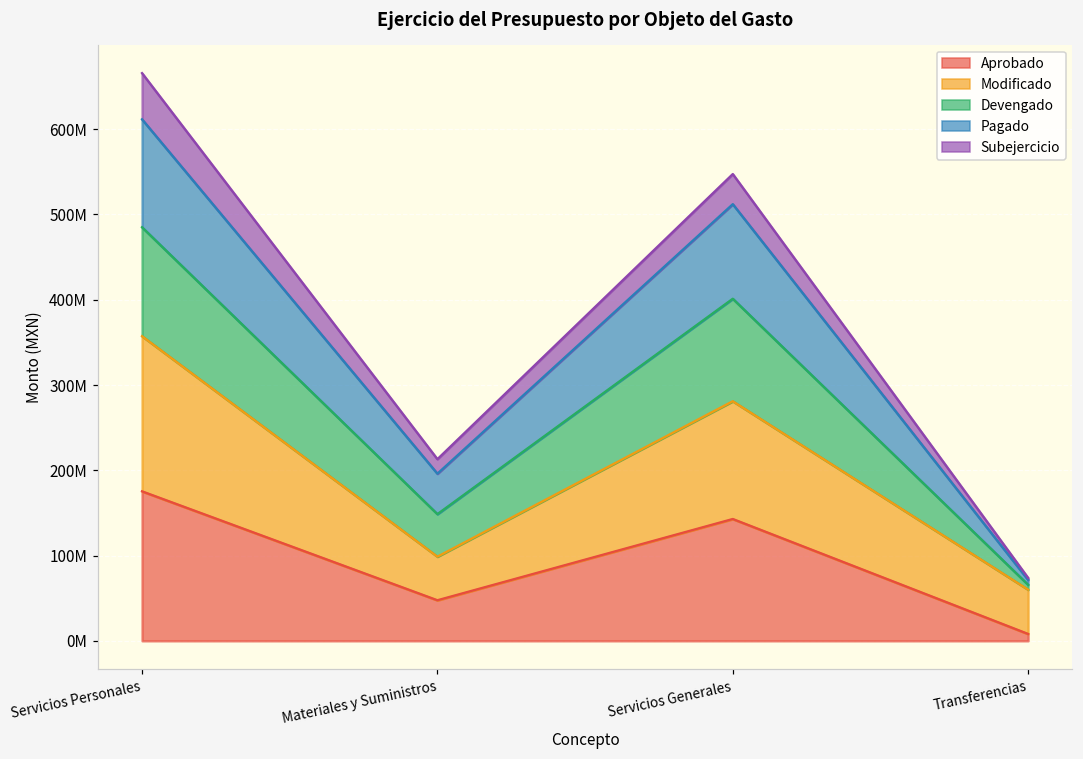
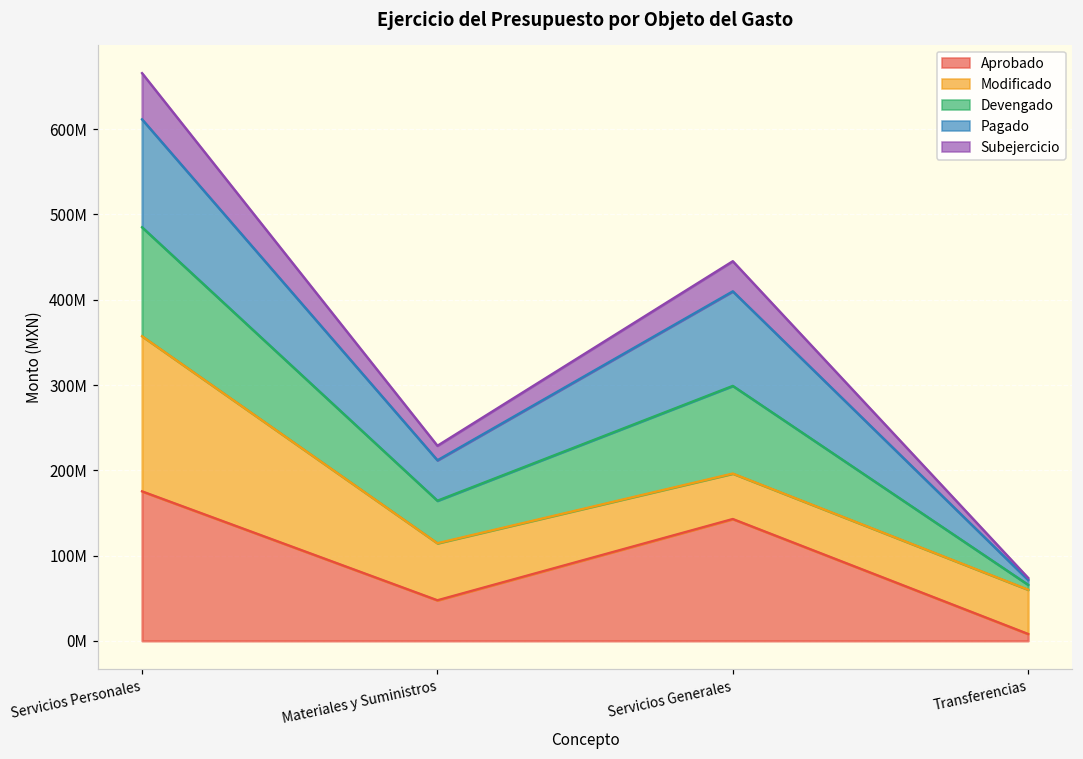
Modificado, Materiales y Suministros: 50000000 -> 70000000
Modificado, Servicios Generales: 140000000 -> 50000000
Devengado, Servicios Generales: 120000000 -> 100000000
